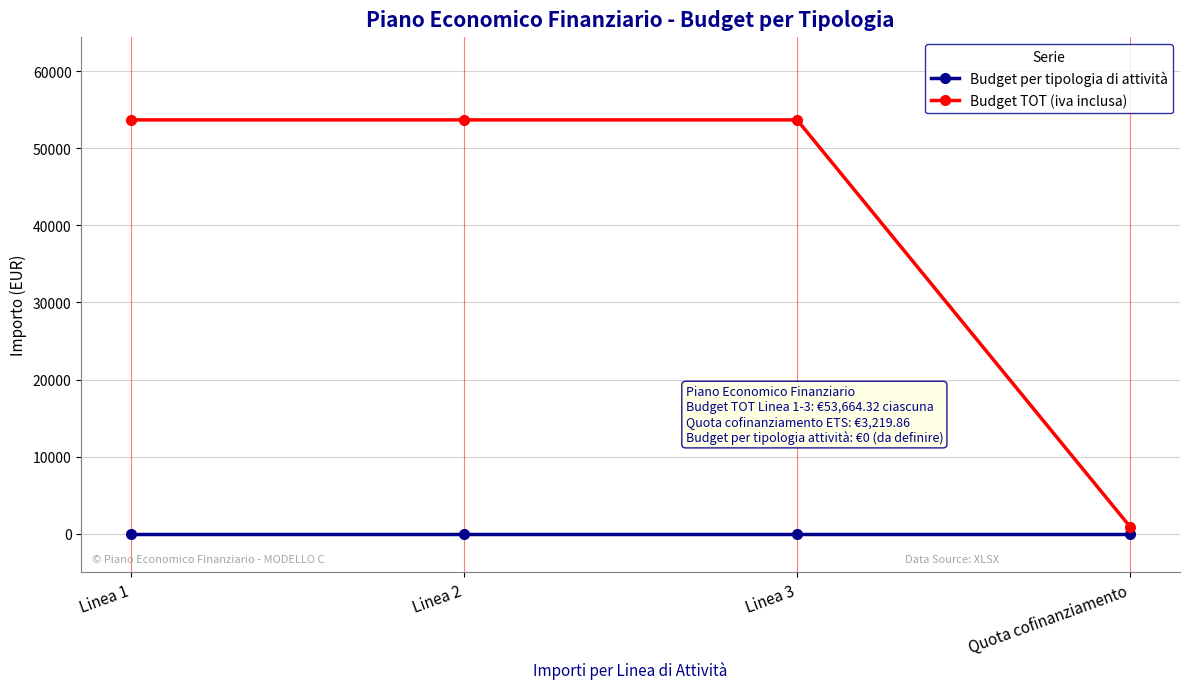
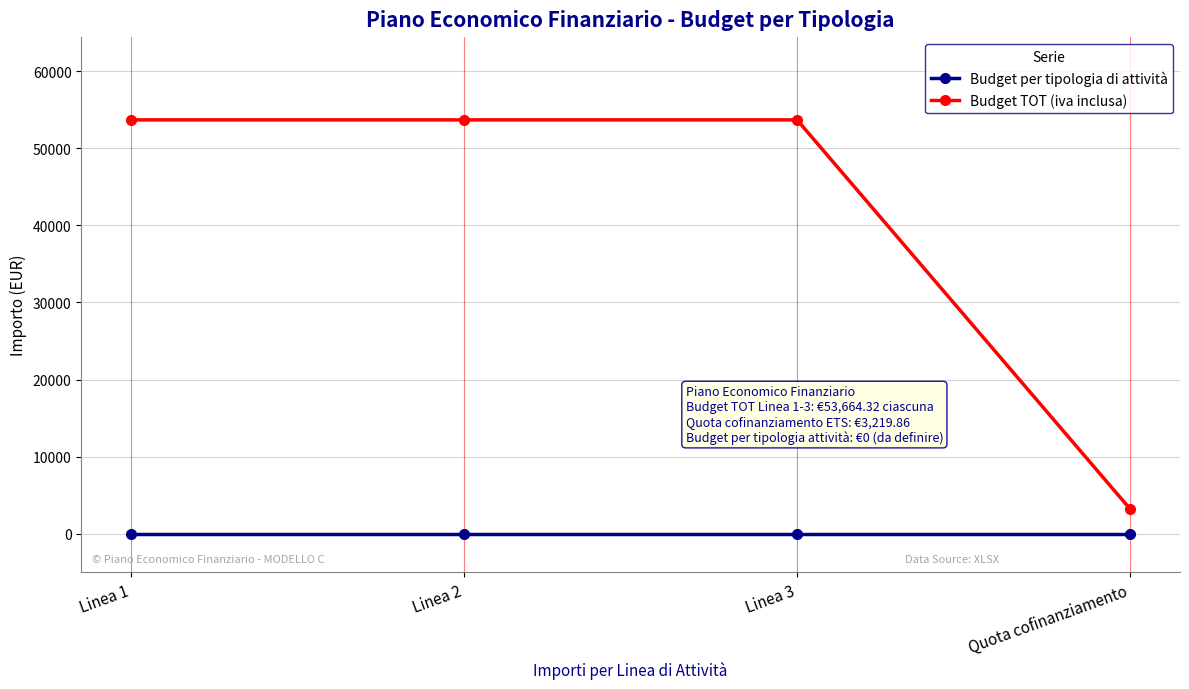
Budget TOT (iva inclusa), Quota cofinanziamento: 1000 -> 3000
